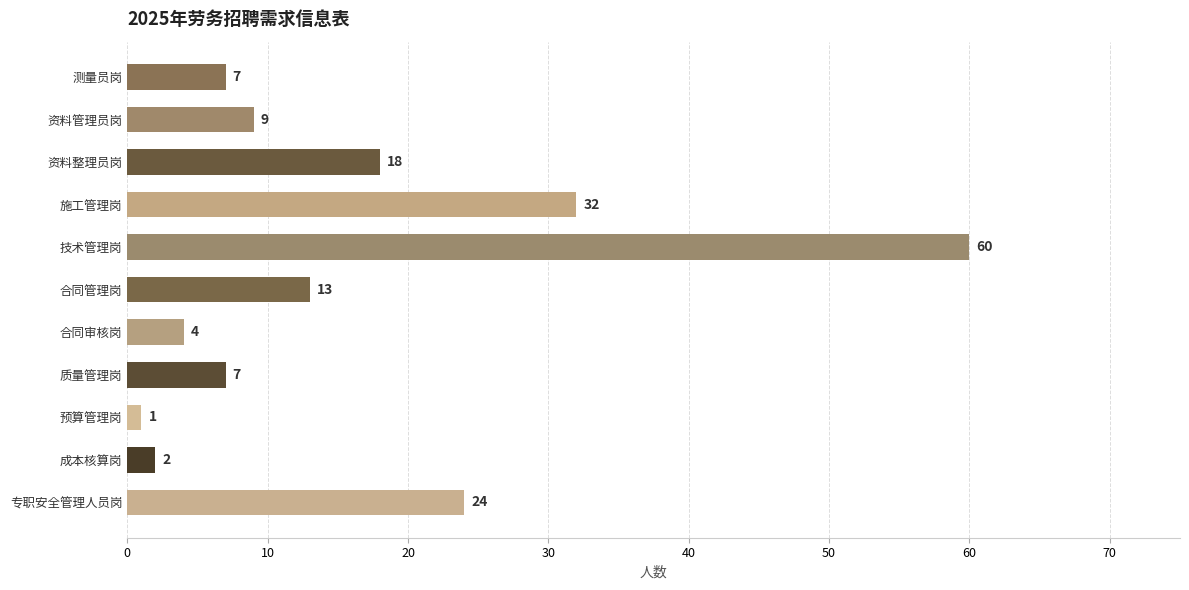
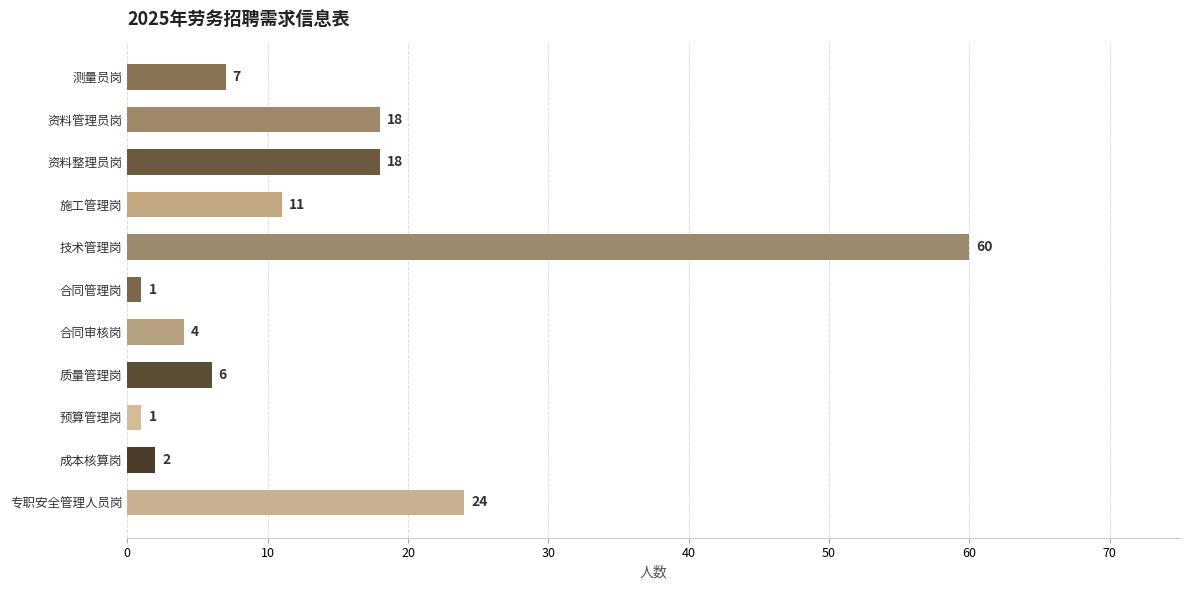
资料管理员岗: 9 -> 18
施工管理岗: 32 -> 11
合同管理岗: 13 -> 1
质量管理岗: 7 -> 6
